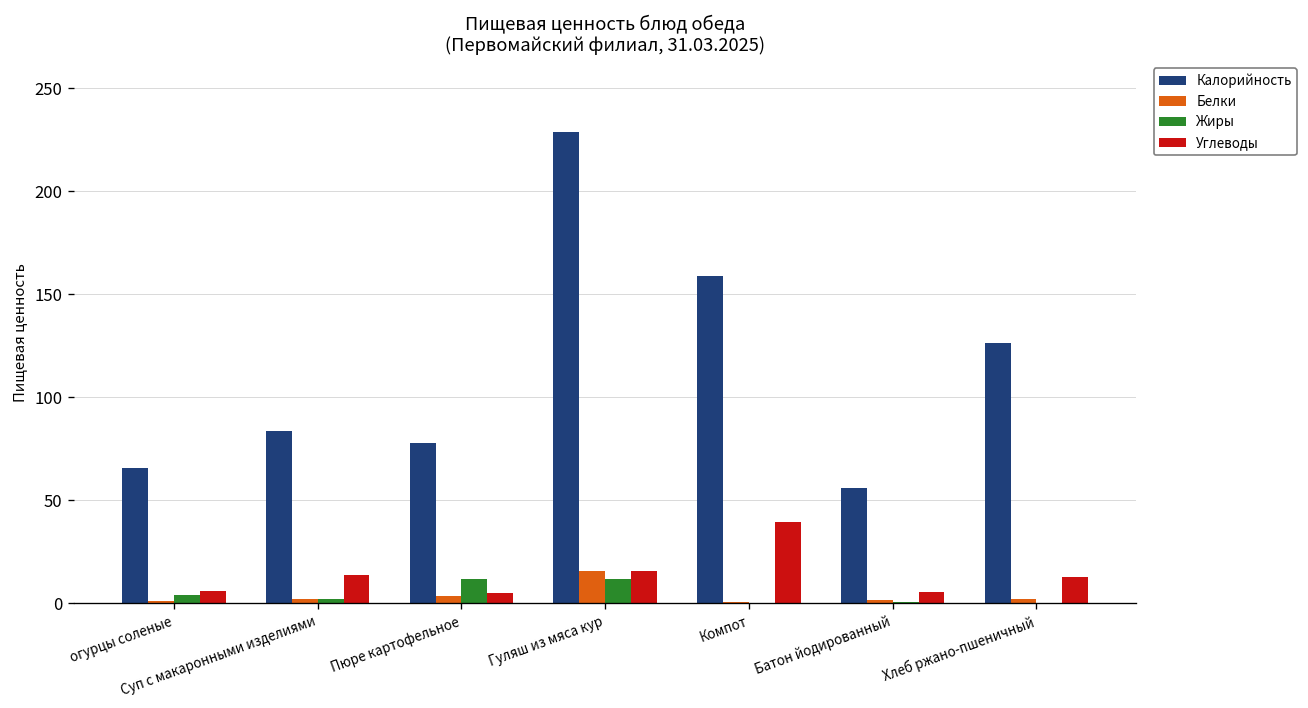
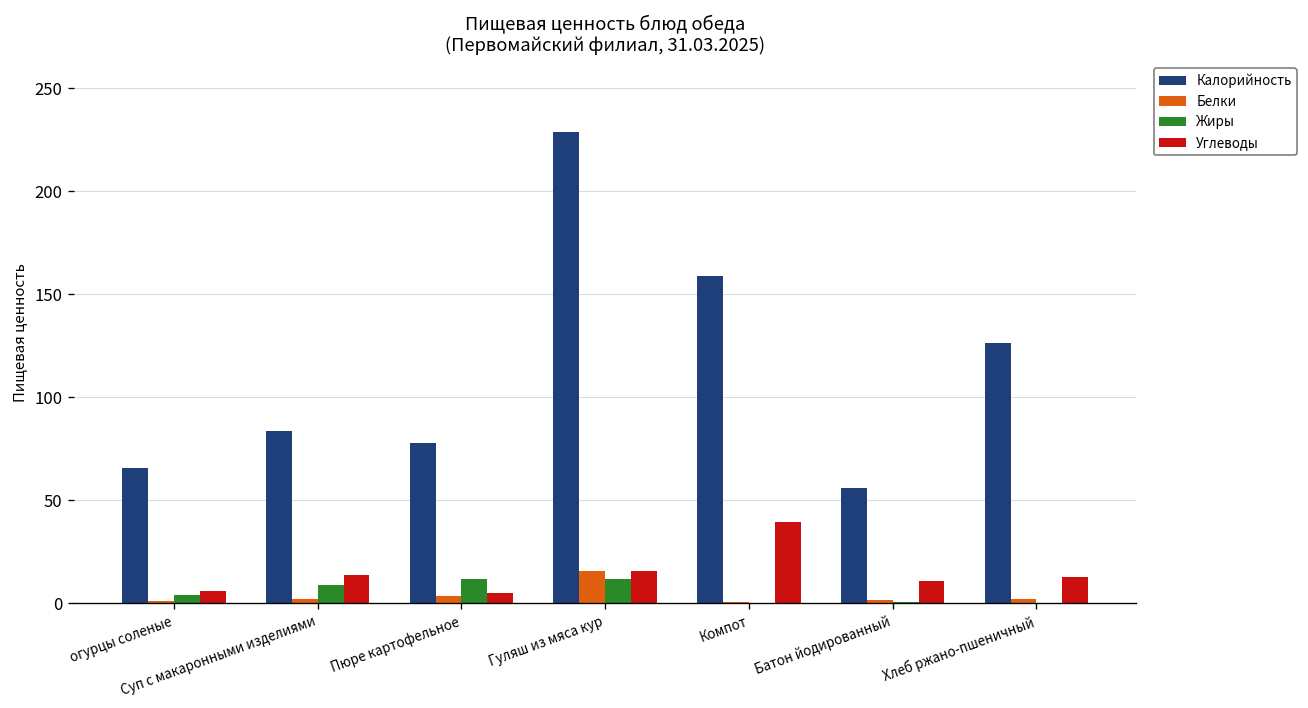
Жиры, Суп с макаронными изделиями: 2 -> 9
Углеводы, Батон йодированный: 6 -> 11
